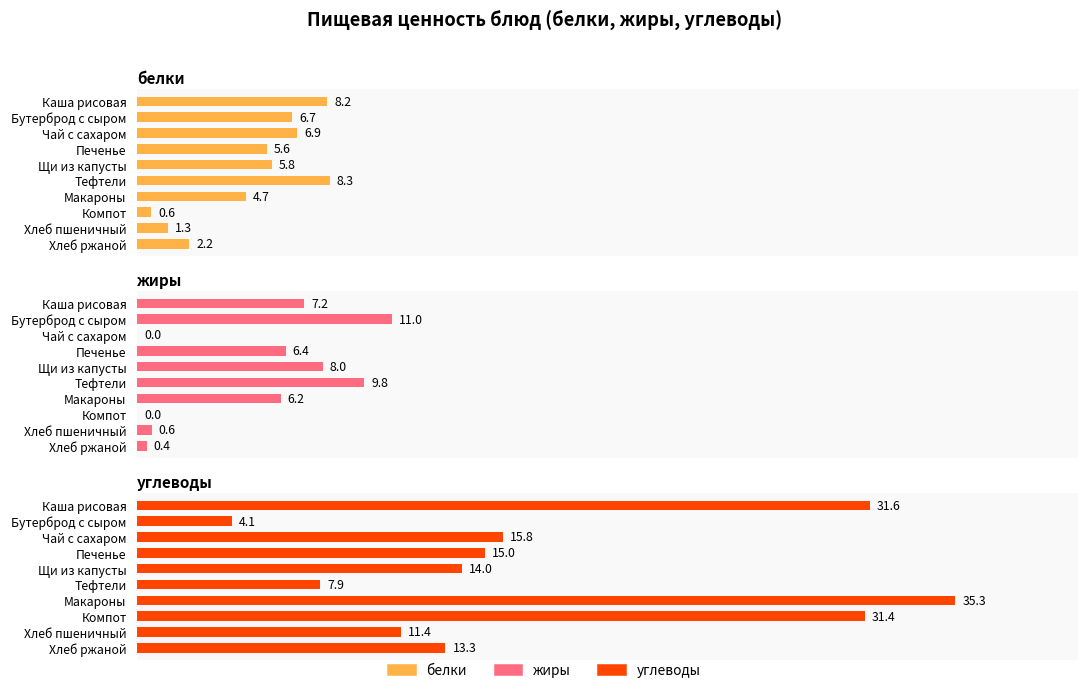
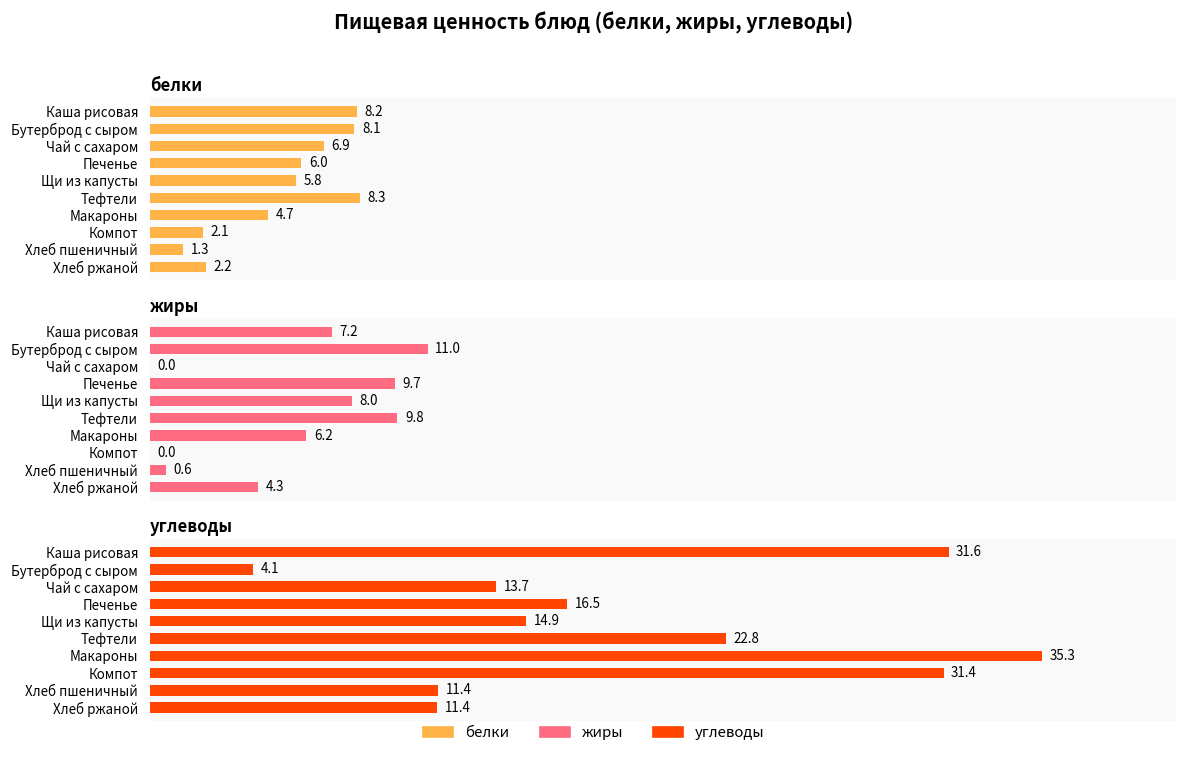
белки, Бутерброд с сыром: 6.7 -> 8.1
белки, Печенье: 5.6 -> 6.0
белки, Компот: 0.6 -> 2.1
жиры, Печенье: 6.4 -> 9.7
жиры, Хлеб ржаной: 0.4 -> 4.3
углеводы, Чай с сахаром: 15.8 -> 13.7
углеводы, Печенье: 15.0 -> 16.5
углеводы, Щи из капусты: 14.0 -> 14.9
углеводы, Тефтели: 7.9 -> 22.8
углеводы, Хлеб ржаной: 13.3 -> 11.4
